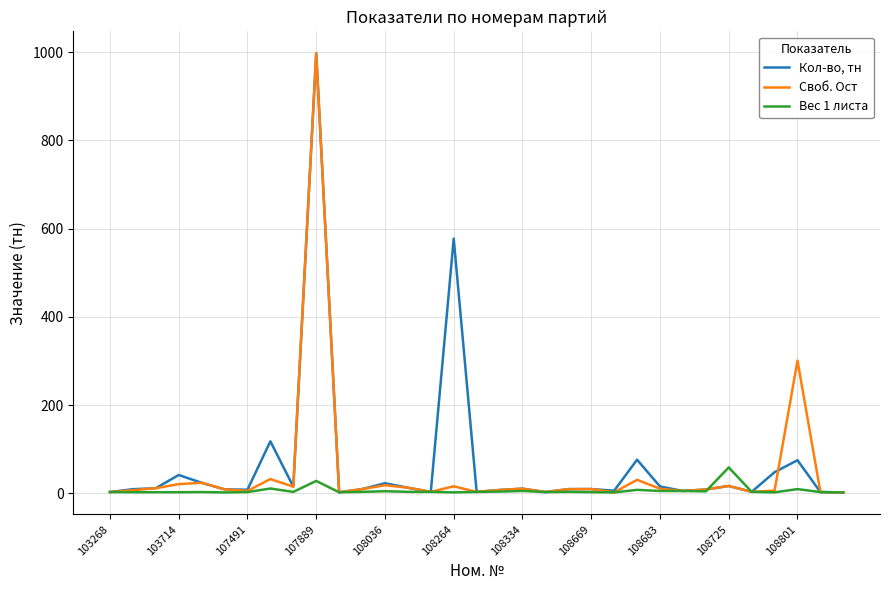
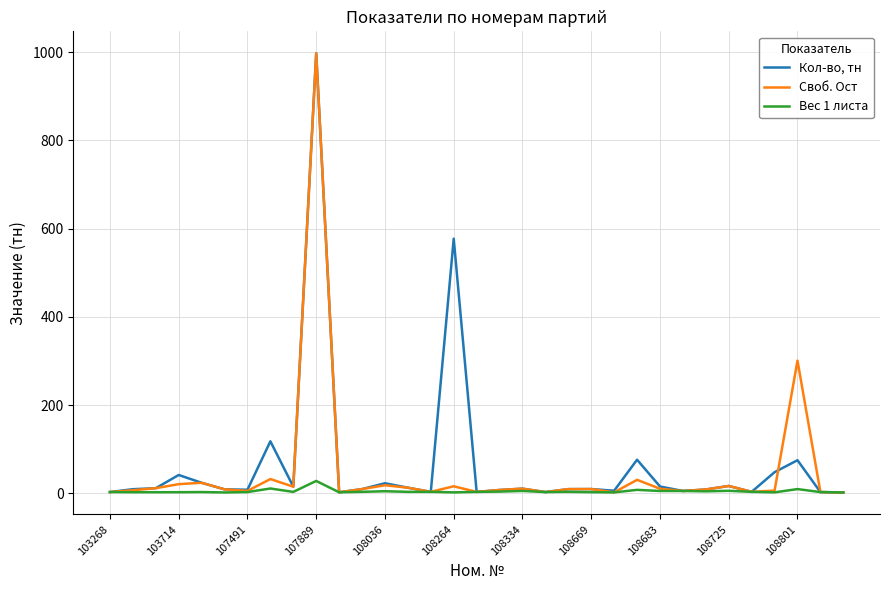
Вес 1 листа, 108725: 60 -> 10
